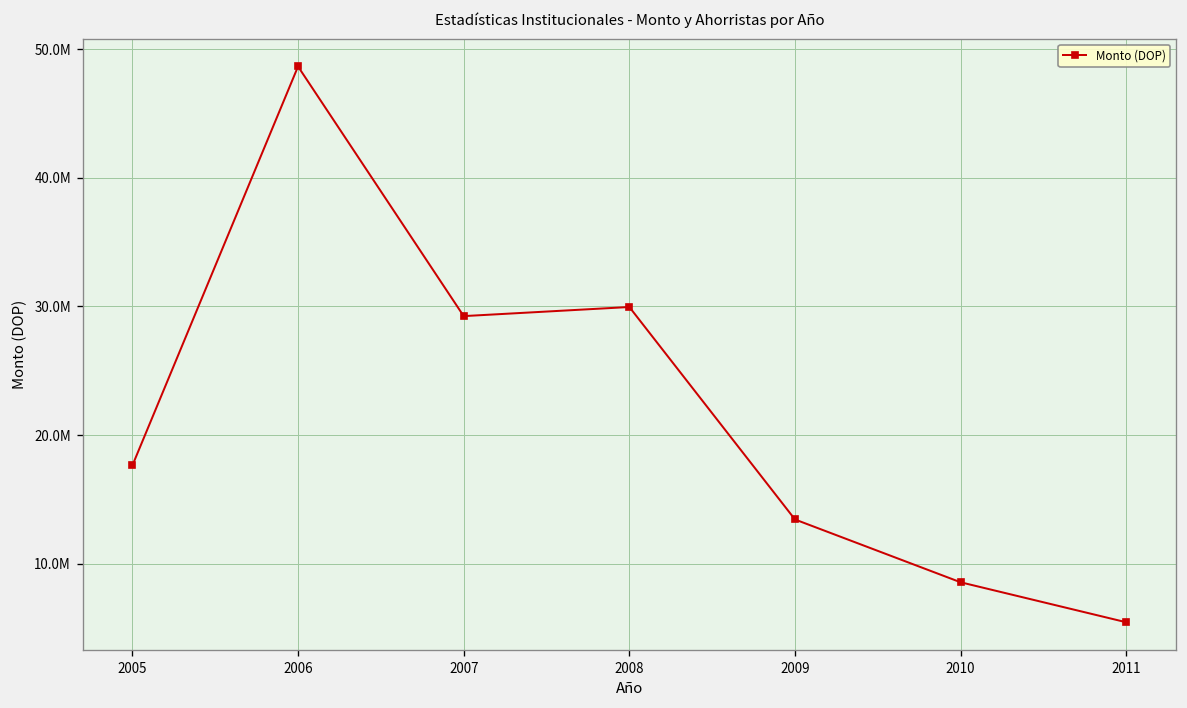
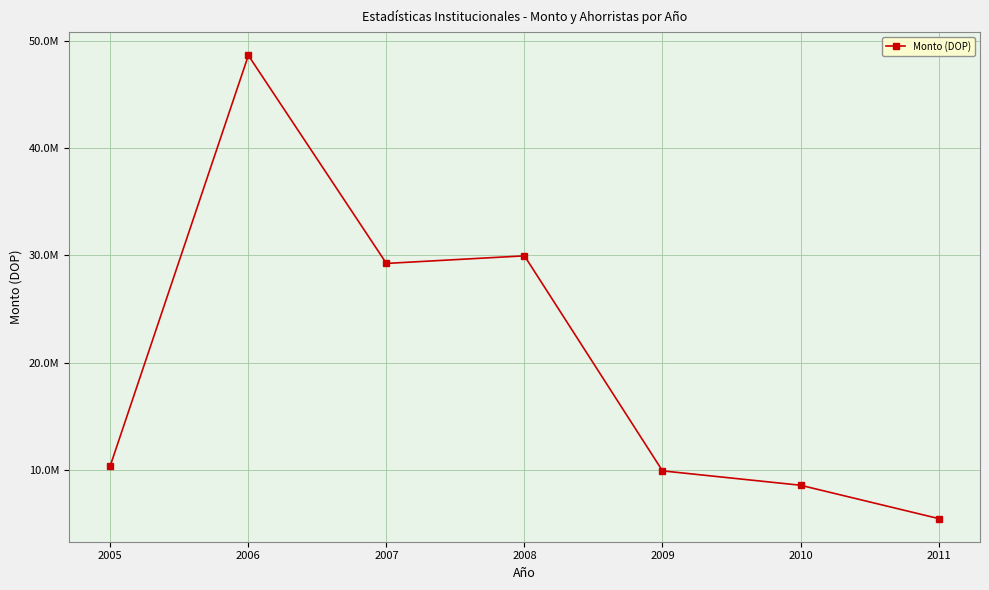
2005: 17600000 -> 10400000
2009: 13400000 -> 9900000
